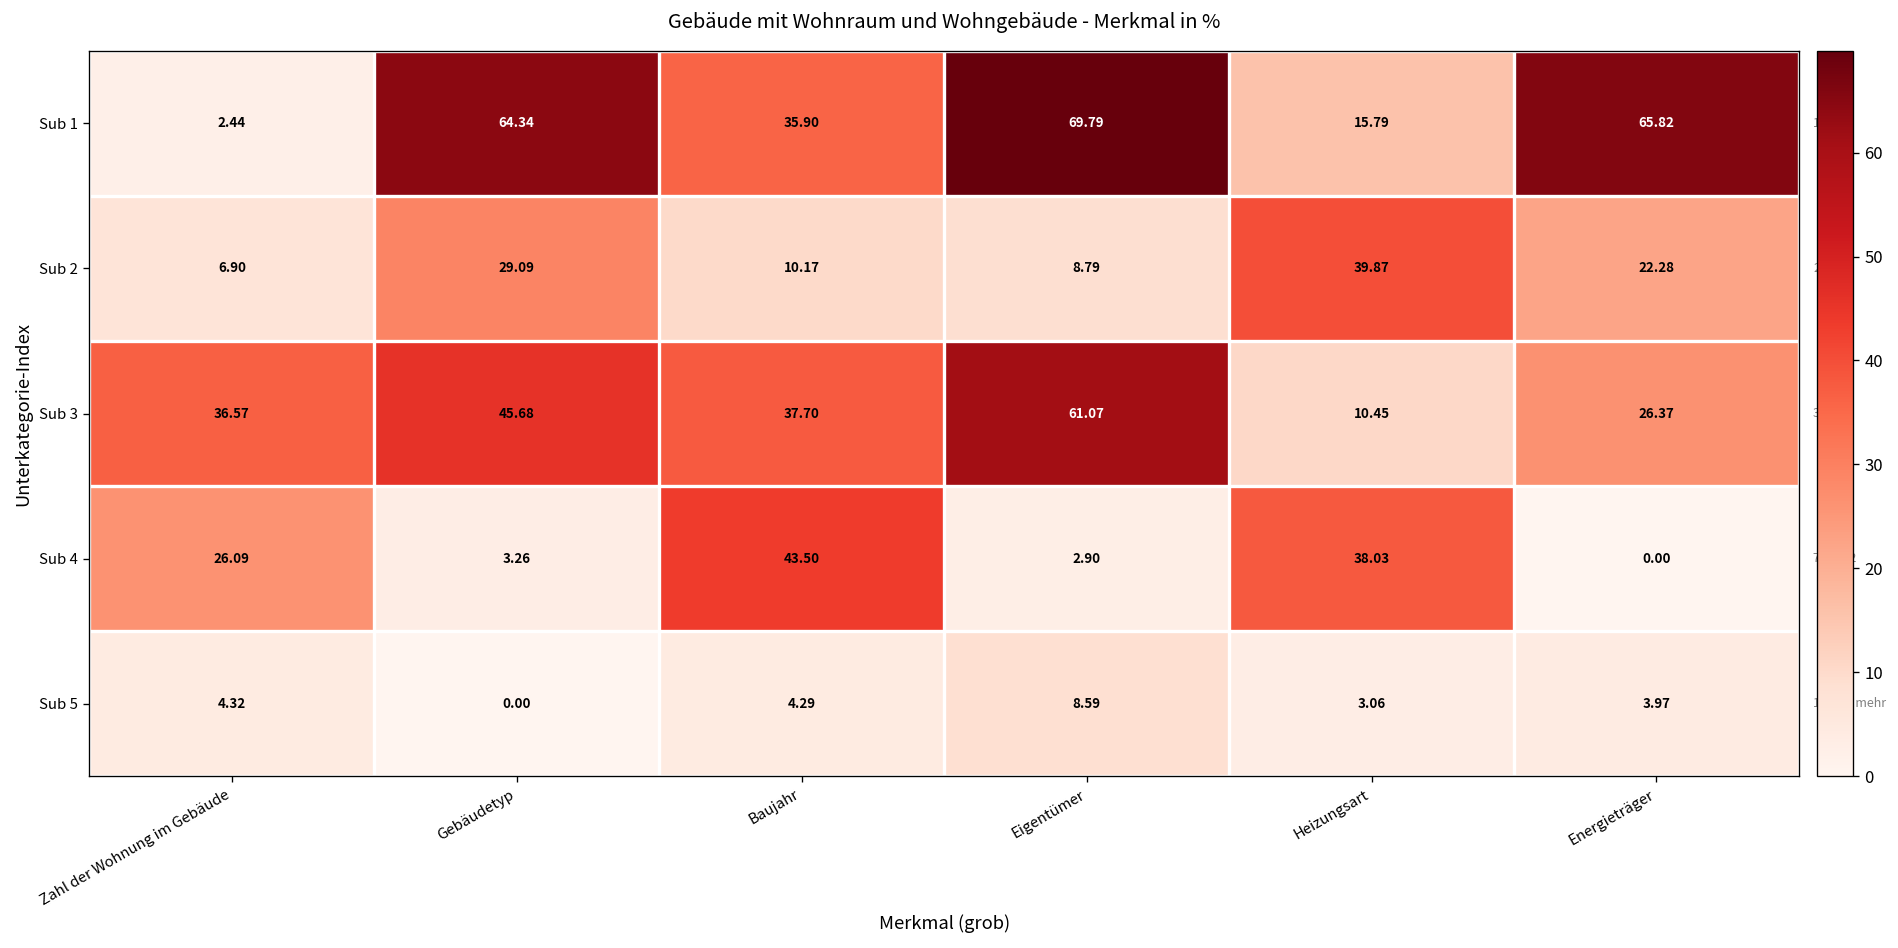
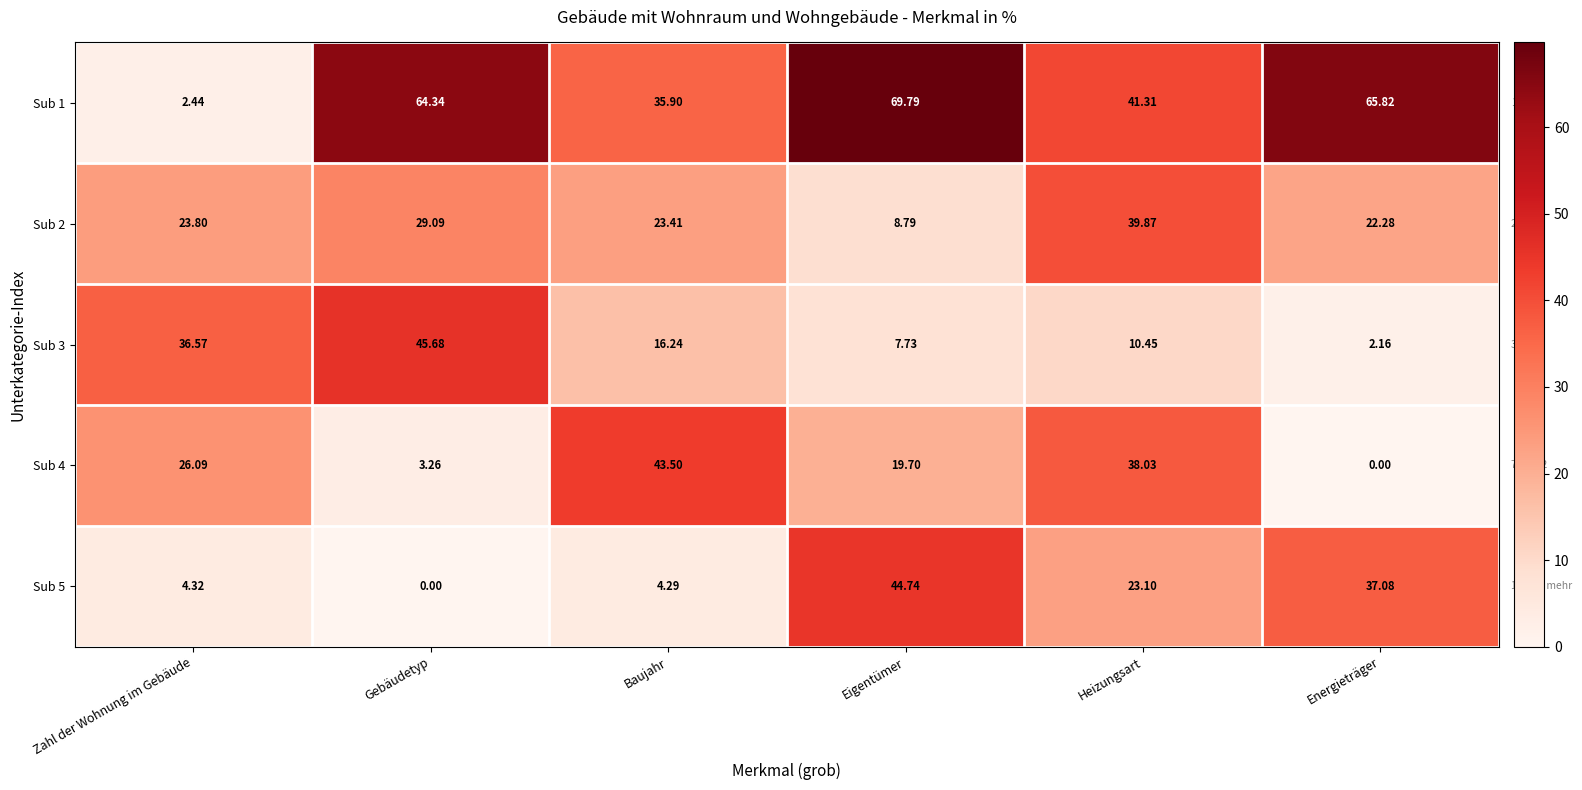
Sub 1, Heizungsart: 15.79 -> 41.31
Sub 2, Zahl der Wohnung im Gebäude: 6.90 -> 23.80
Sub 2, Baujahr: 10.17 -> 23.41
Sub 3, Baujahr: 37.70 -> 16.24
Sub 3, Eigentümer: 61.07 -> 7.73
Sub 3, Energieträger: 26.37 -> 2.16
Sub 4, Eigentümer: 2.90 -> 19.70
Sub 5, Eigentümer: 8.59 -> 44.74
Sub 5, Heizungsart: 3.06 -> 23.10
Sub 5, Energieträger: 3.97 -> 37.08
